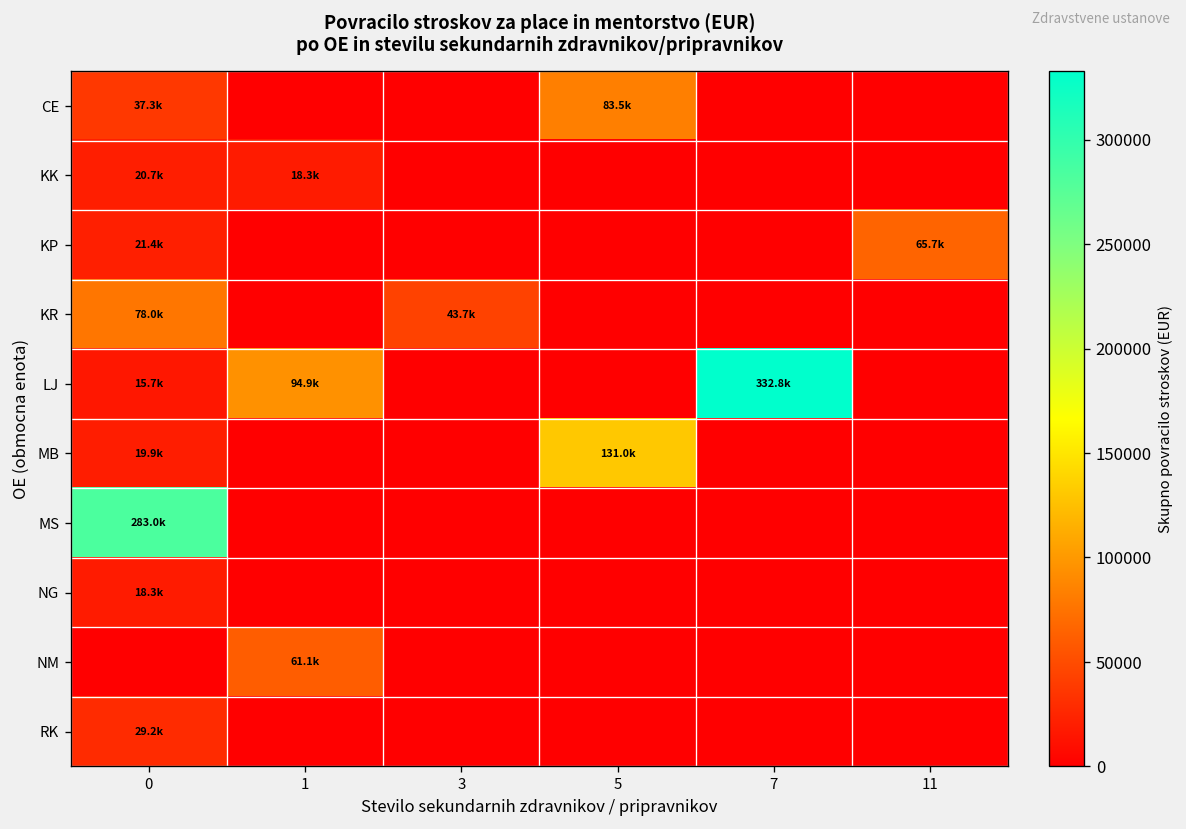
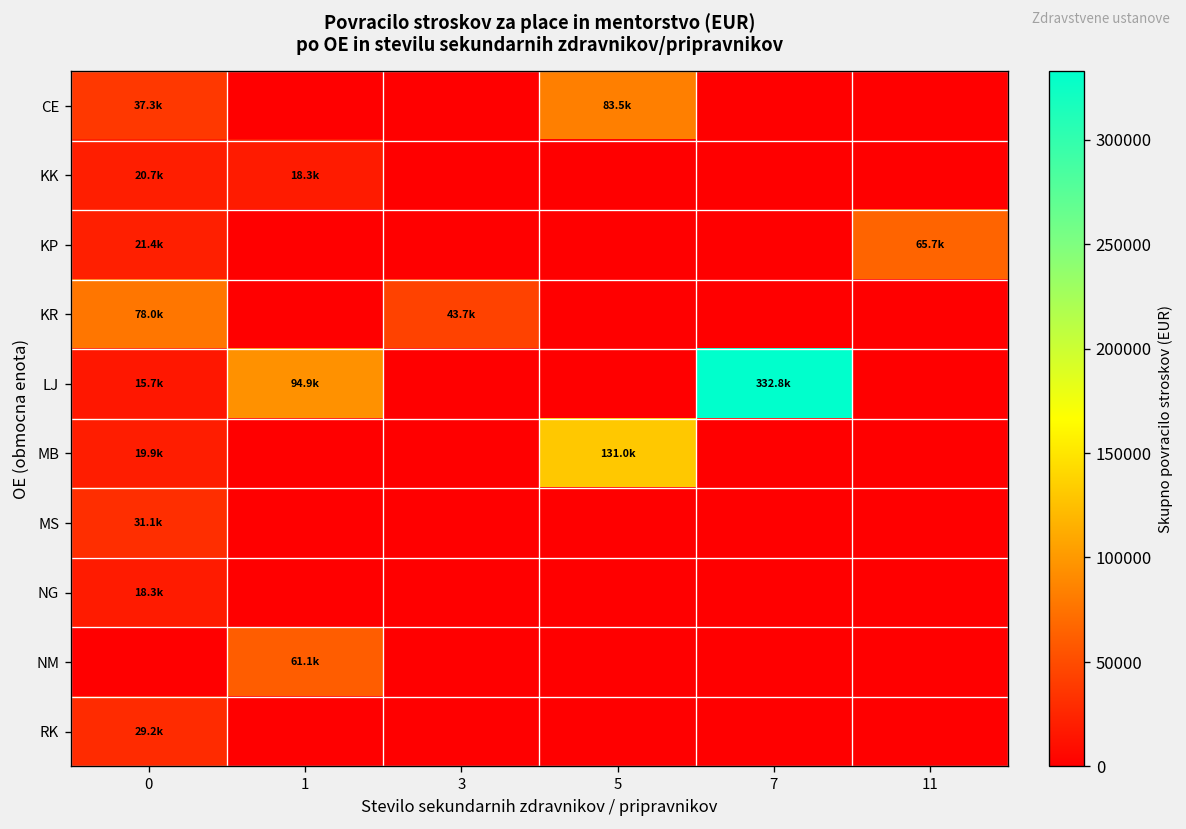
MS, 0: 283.0k -> 31.1k
